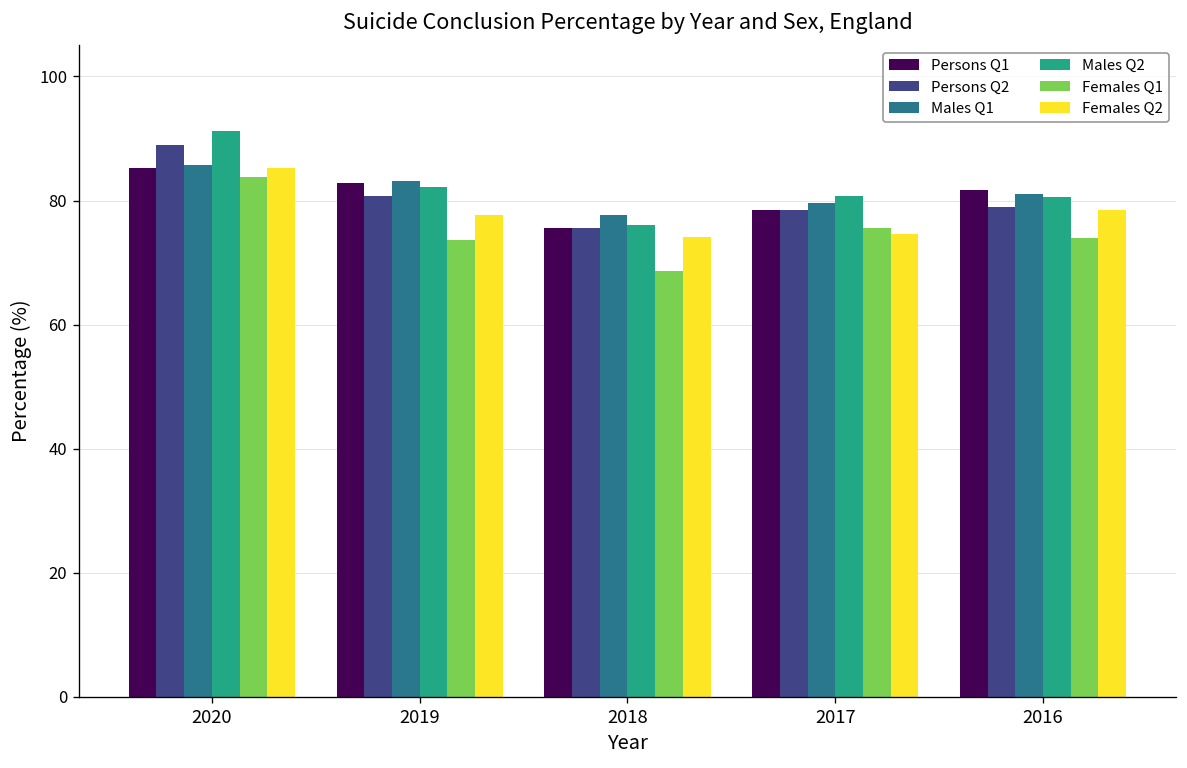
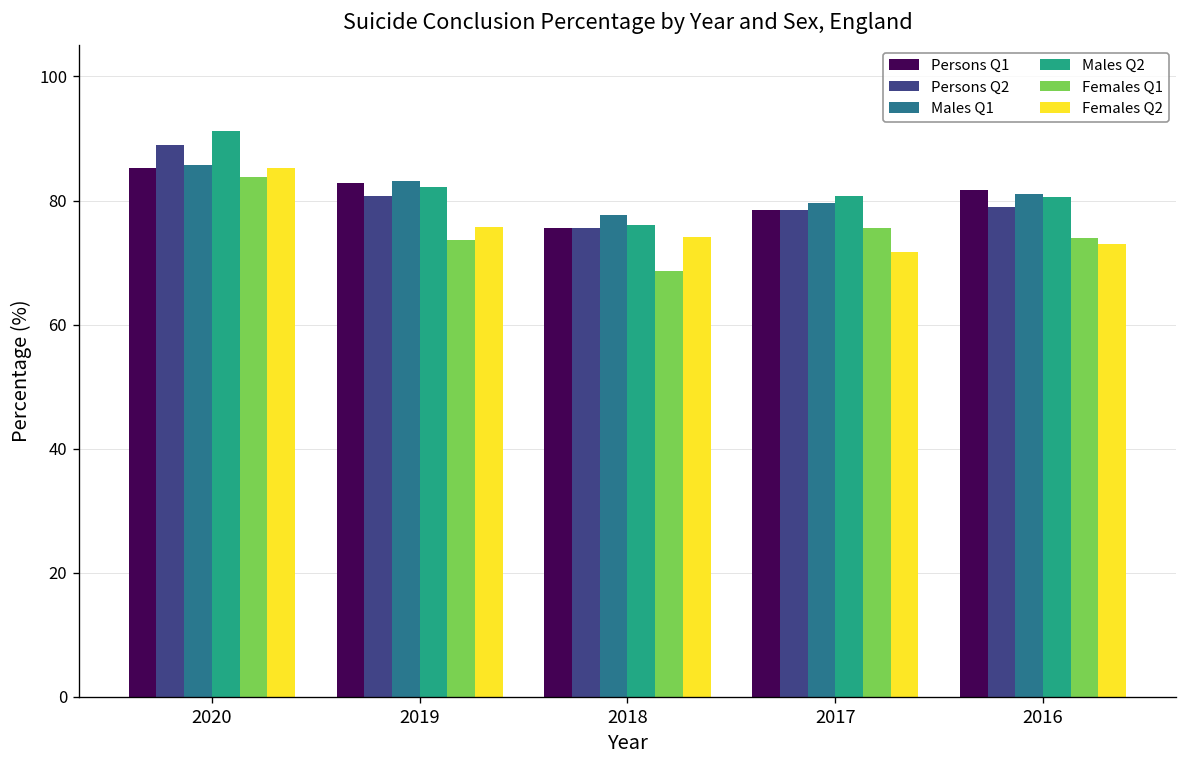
Females Q2, 2019: 78 -> 76
Females Q2, 2017: 75 -> 72
Females Q2, 2016: 78 -> 73
